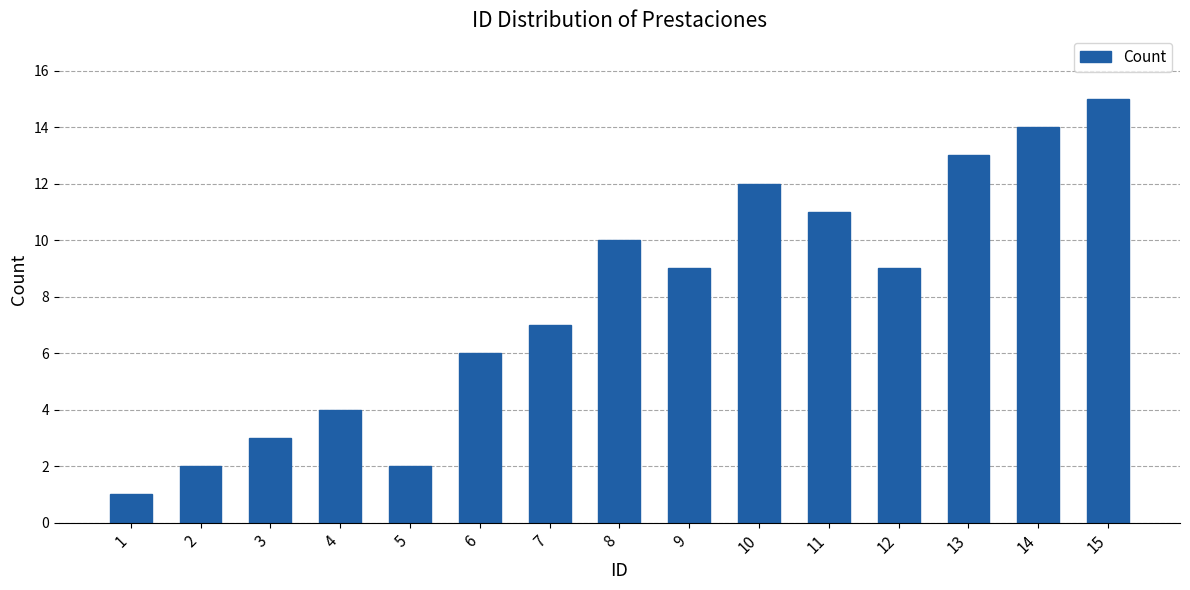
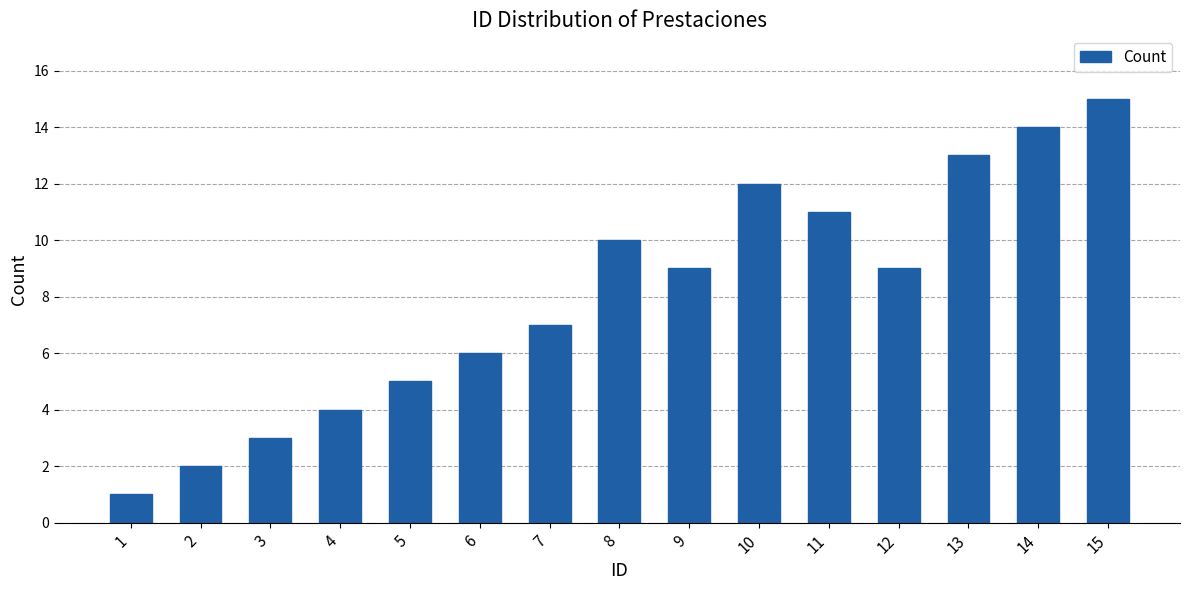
5: 2 -> 5
